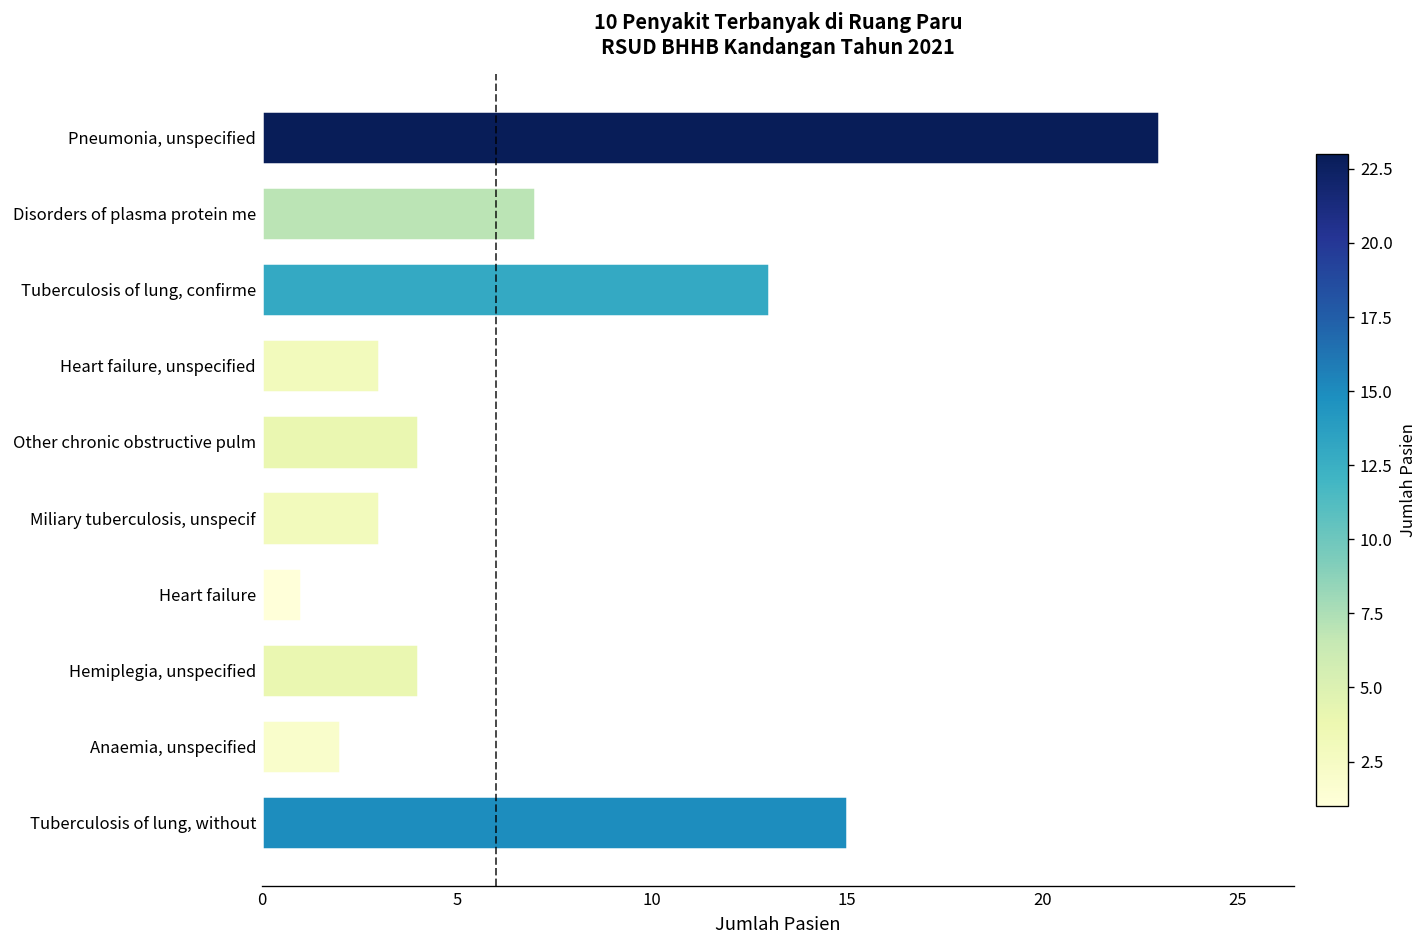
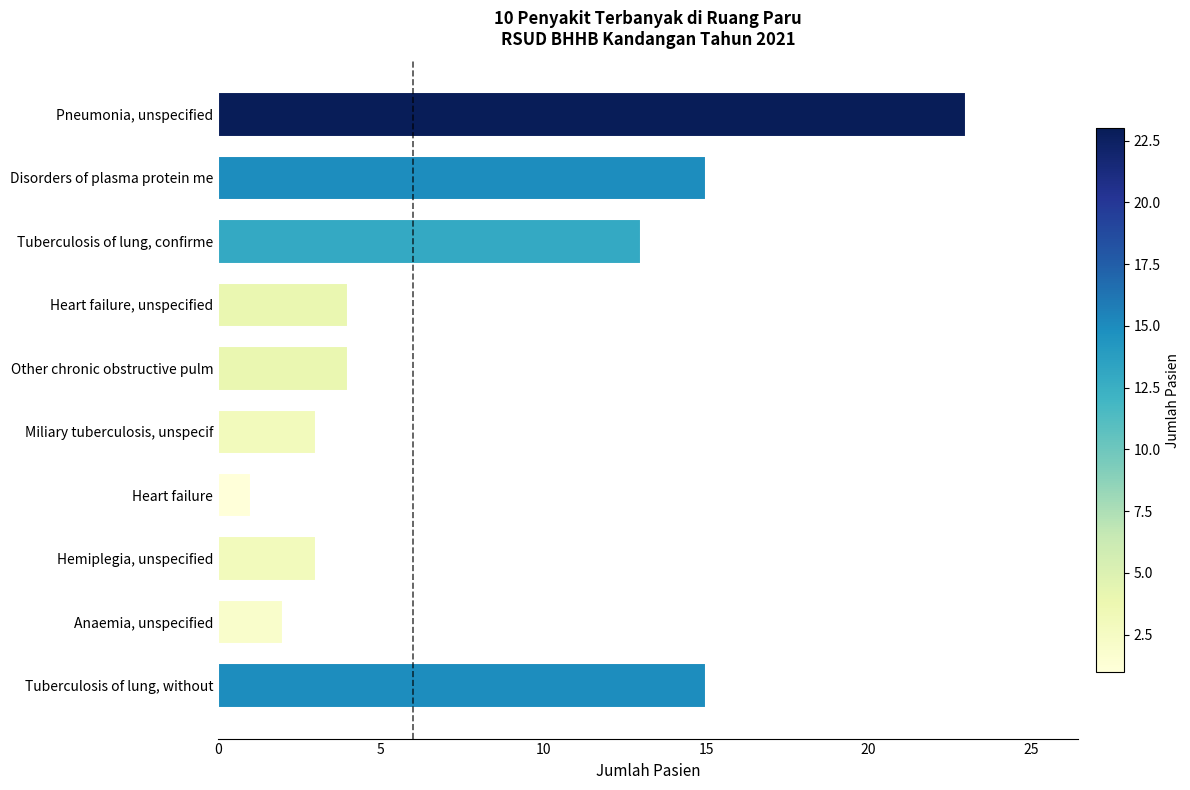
Disorders of plasma protein me: 7 -> 15
Heart failure, unspecified: 3 -> 4
Hemiplegia, unspecified: 4 -> 3
